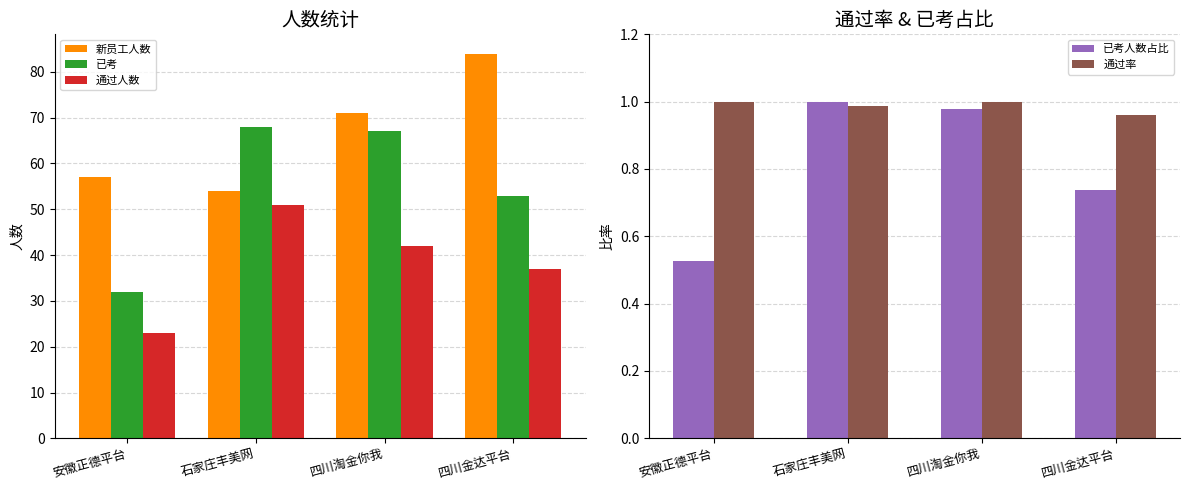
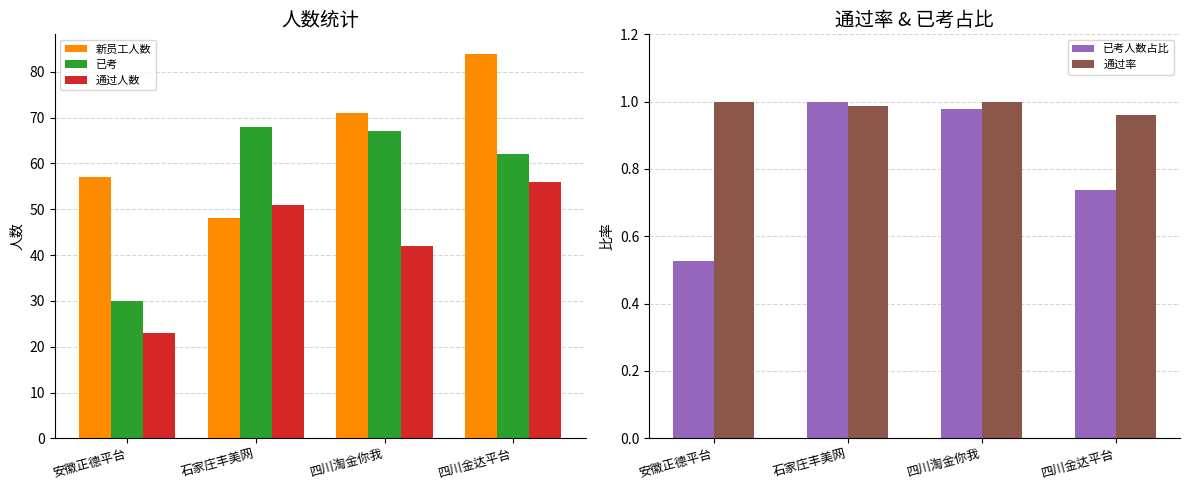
人数统计, 已考, 安徽正德平台: 32 -> 30
人数统计, 新员工人数, 石家庄丰美网: 54 -> 48
人数统计, 已考, 四川金达平台: 53 -> 62
人数统计, 通过人数, 四川金达平台: 37 -> 56
